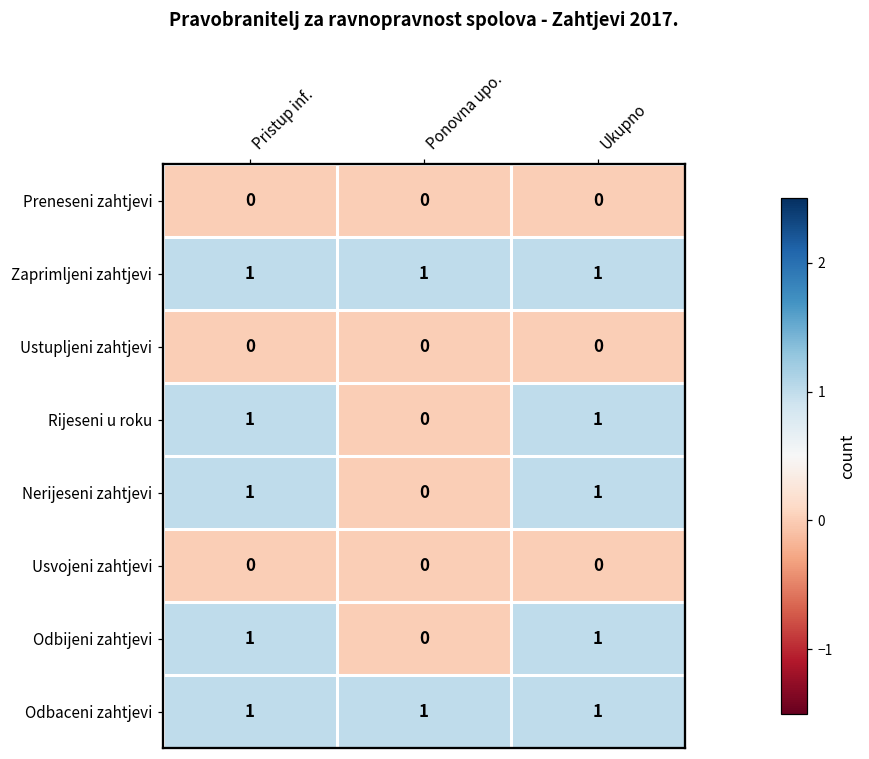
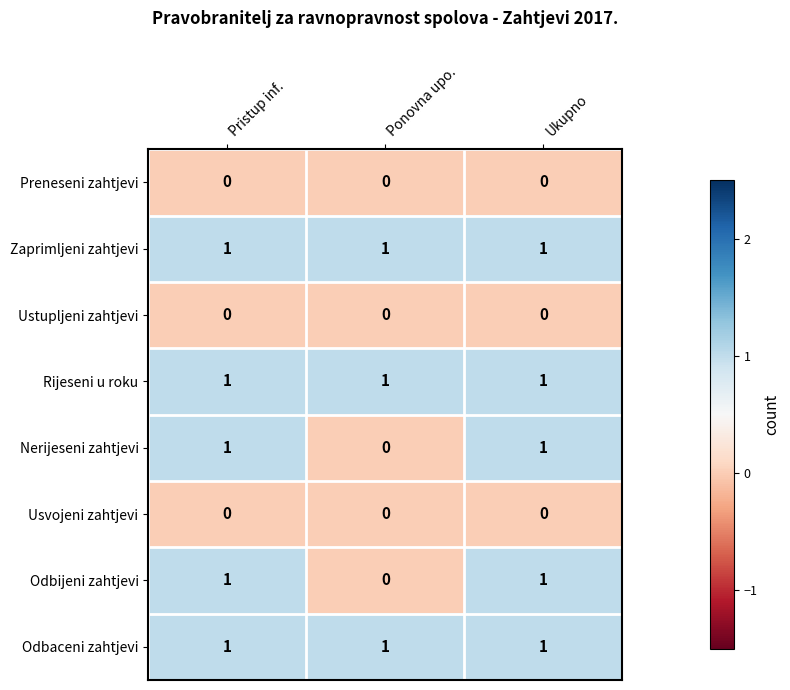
Rijeseni u roku, Ponovna upo.: 0 -> 1
